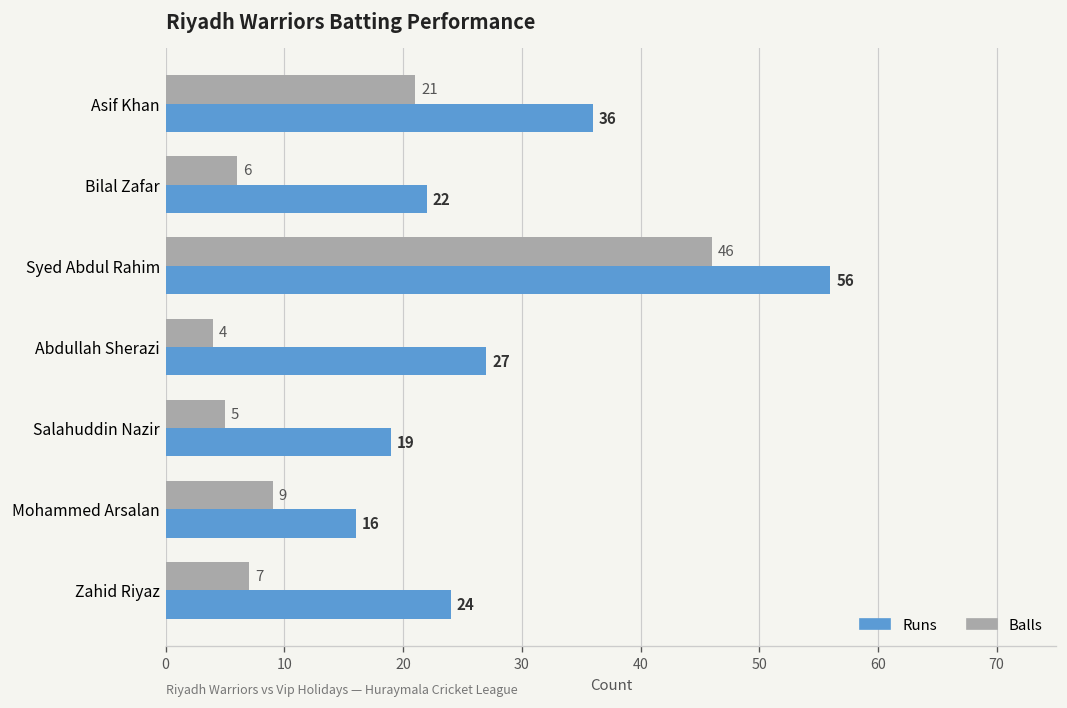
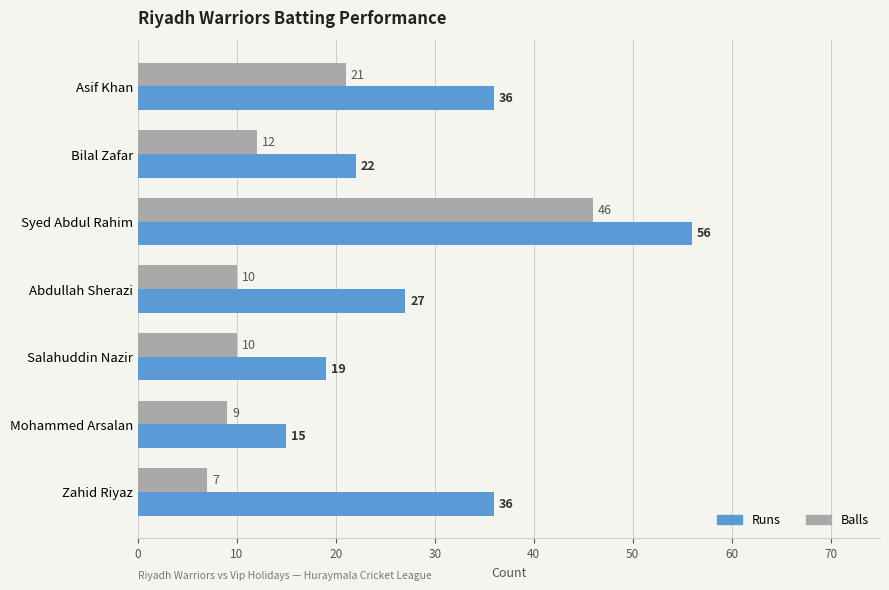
Balls, Bilal Zafar: 6 -> 12
Balls, Abdullah Sherazi: 4 -> 10
Balls, Salahuddin Nazir: 5 -> 10
Runs, Mohammed Arsalan: 16 -> 15
Runs, Zahid Riyaz: 24 -> 36
